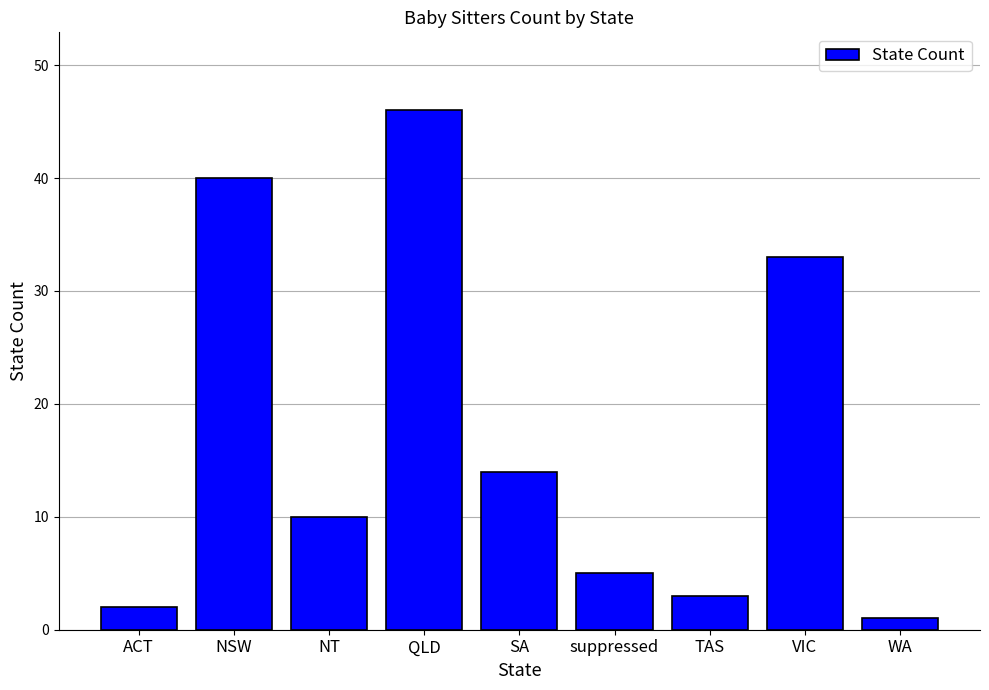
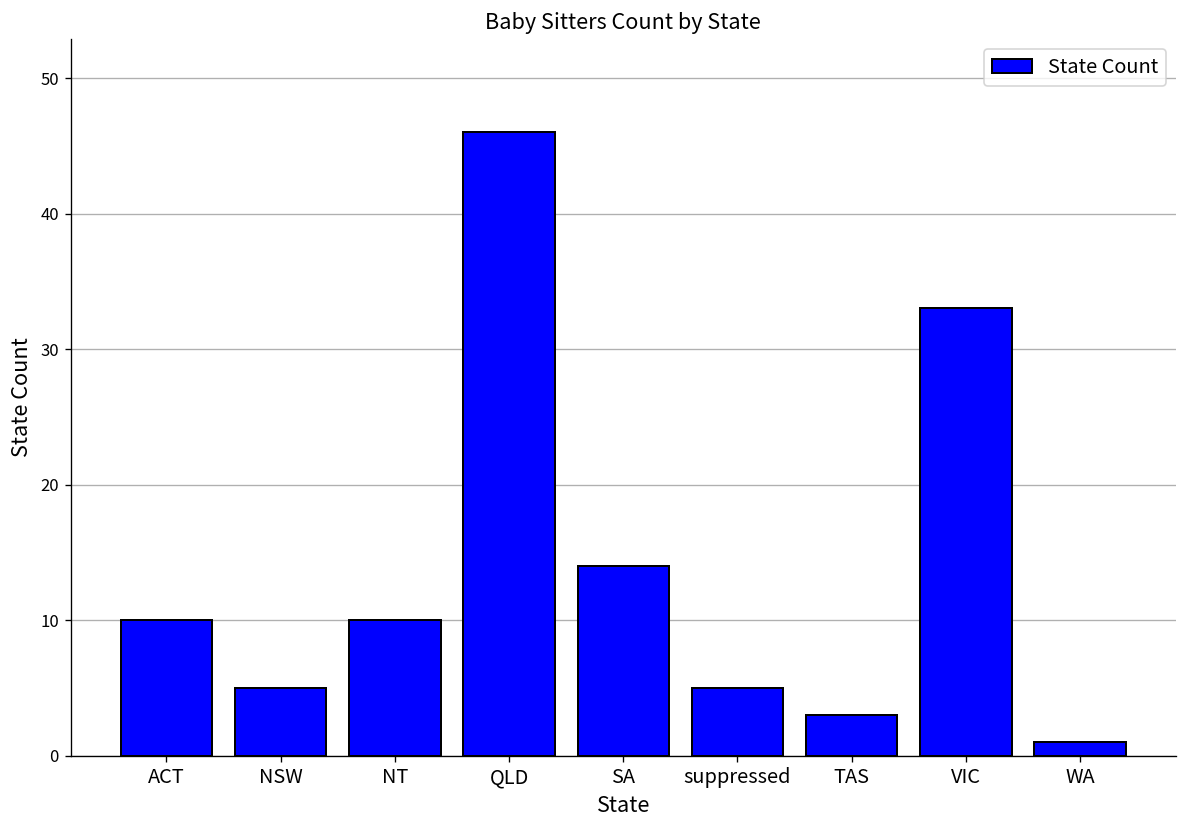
ACT: 2 -> 10
NSW: 40 -> 5
